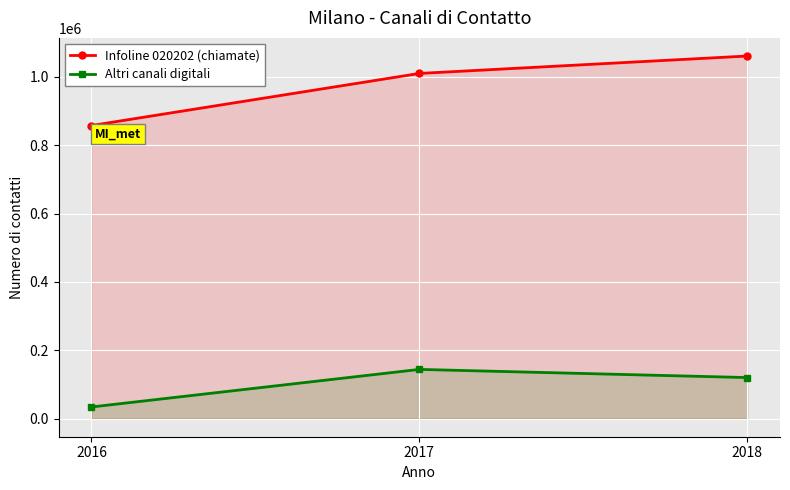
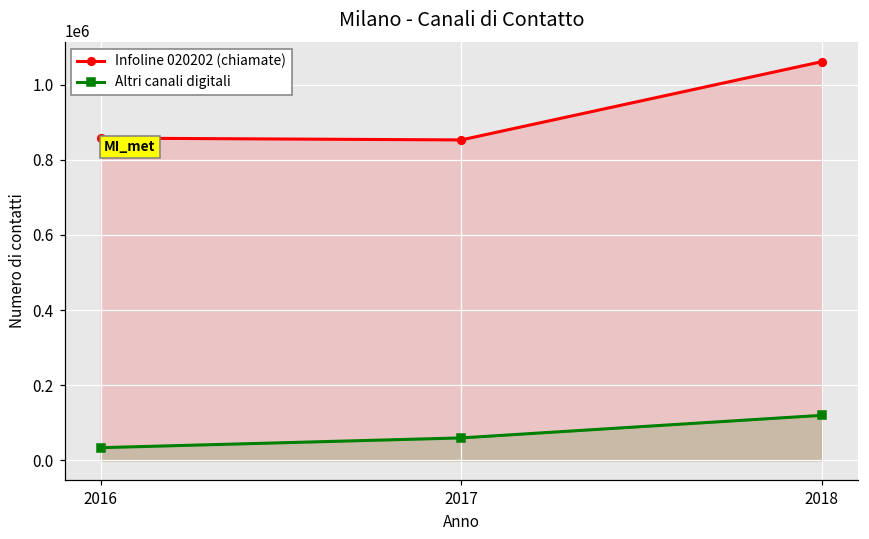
Infoline 020202 (chiamate), 2017: 1010000 -> 850000
Altri canali digitali, 2017: 140000 -> 60000
